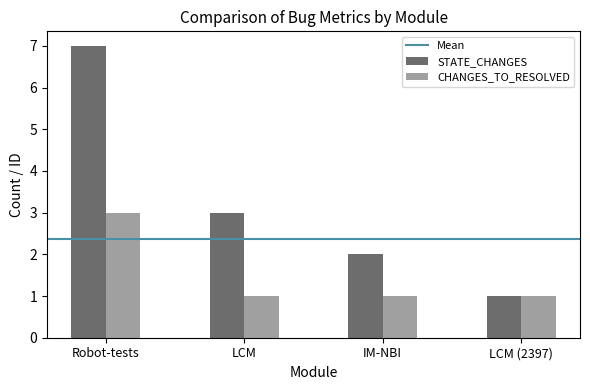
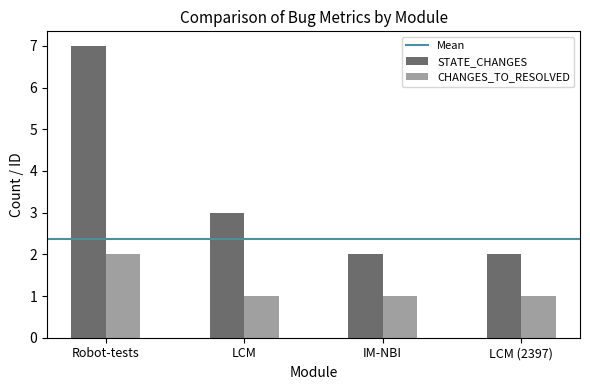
CHANGES_TO_RESOLVED, Robot-tests: 3 -> 2
STATE_CHANGES, LCM (2397): 1 -> 2
